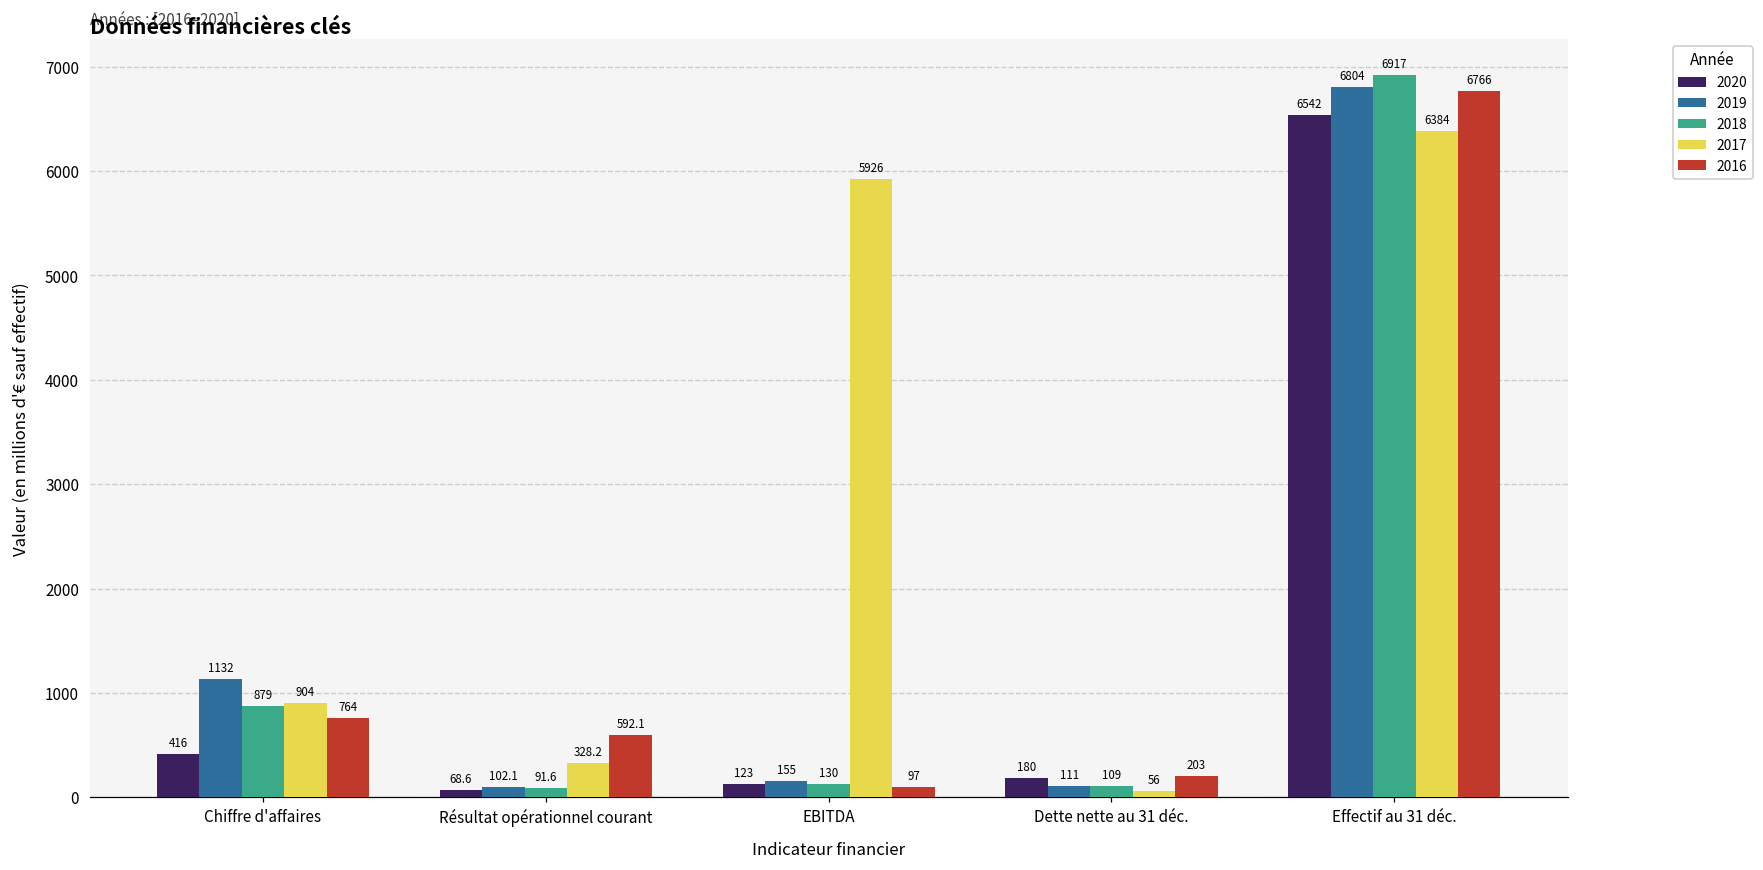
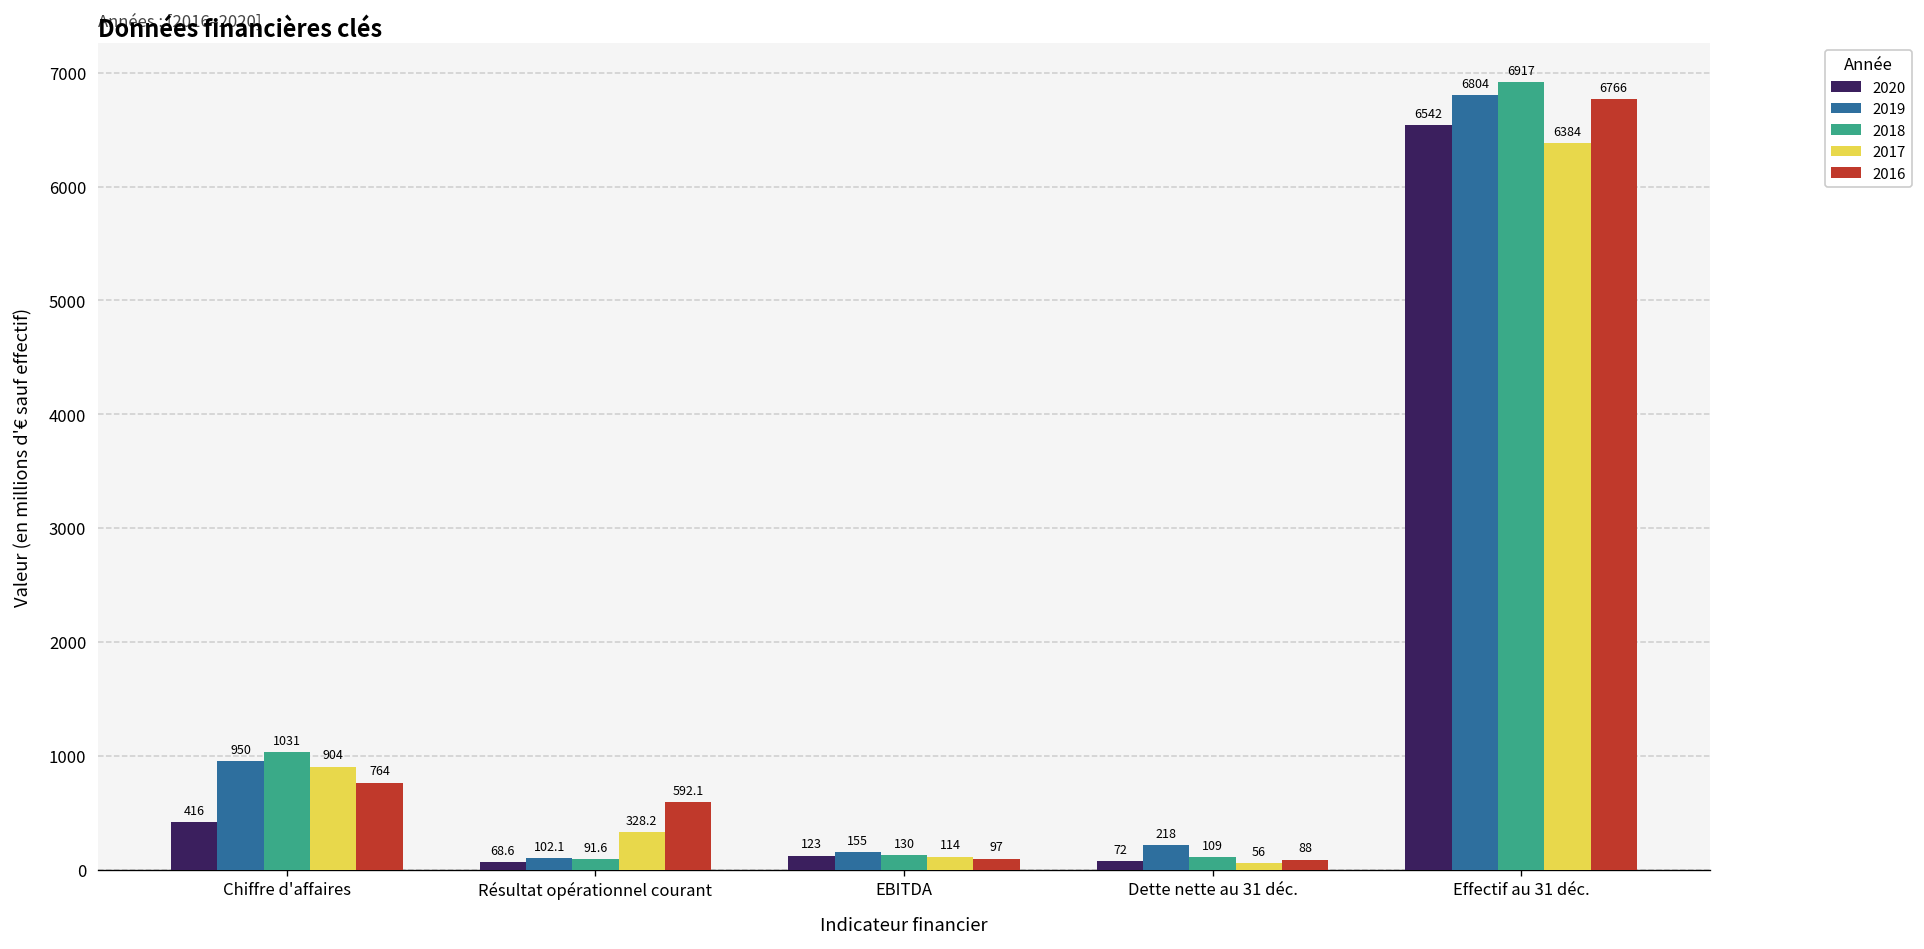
2019, Chiffre d'affaires: 1132 -> 950
2018, Chiffre d'affaires: 879 -> 1031
2017, EBITDA: 5926 -> 114
2020, Dette nette au 31 déc.: 180 -> 72
2019, Dette nette au 31 déc.: 111 -> 218
2016, Dette nette au 31 déc.: 203 -> 88
